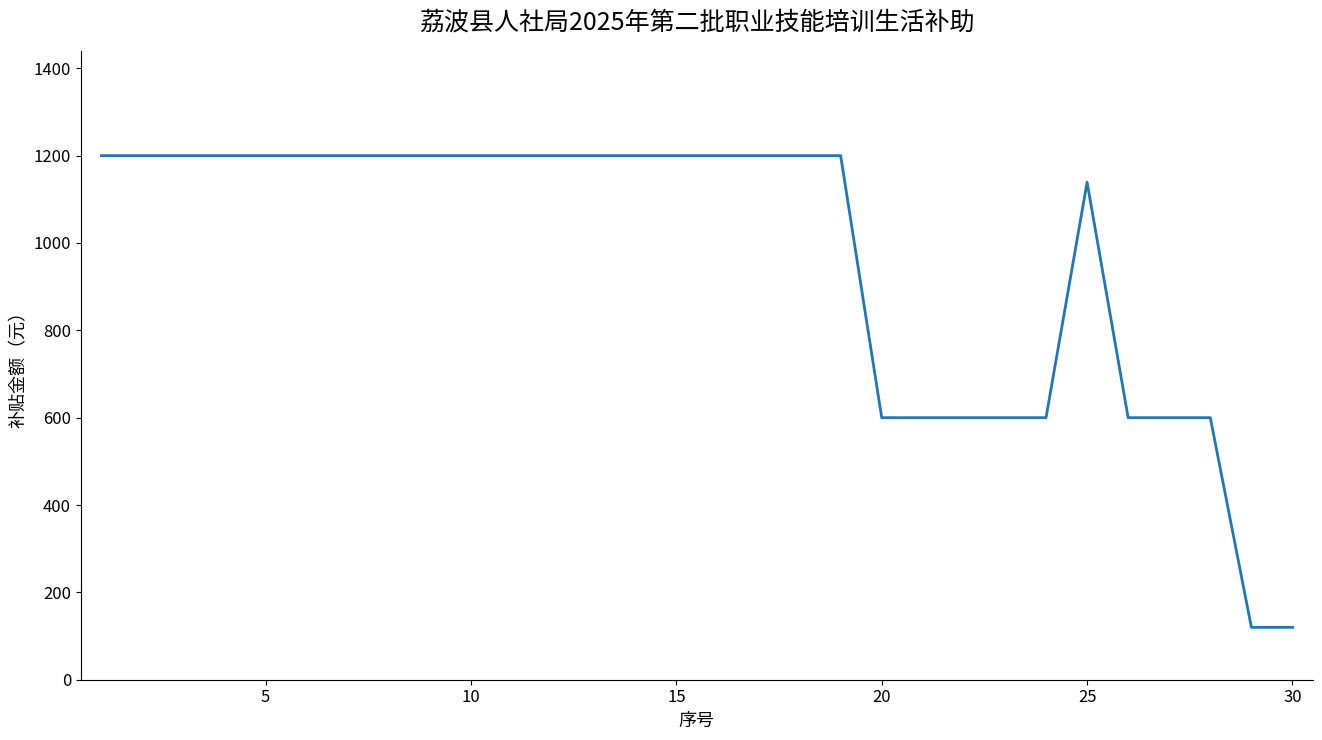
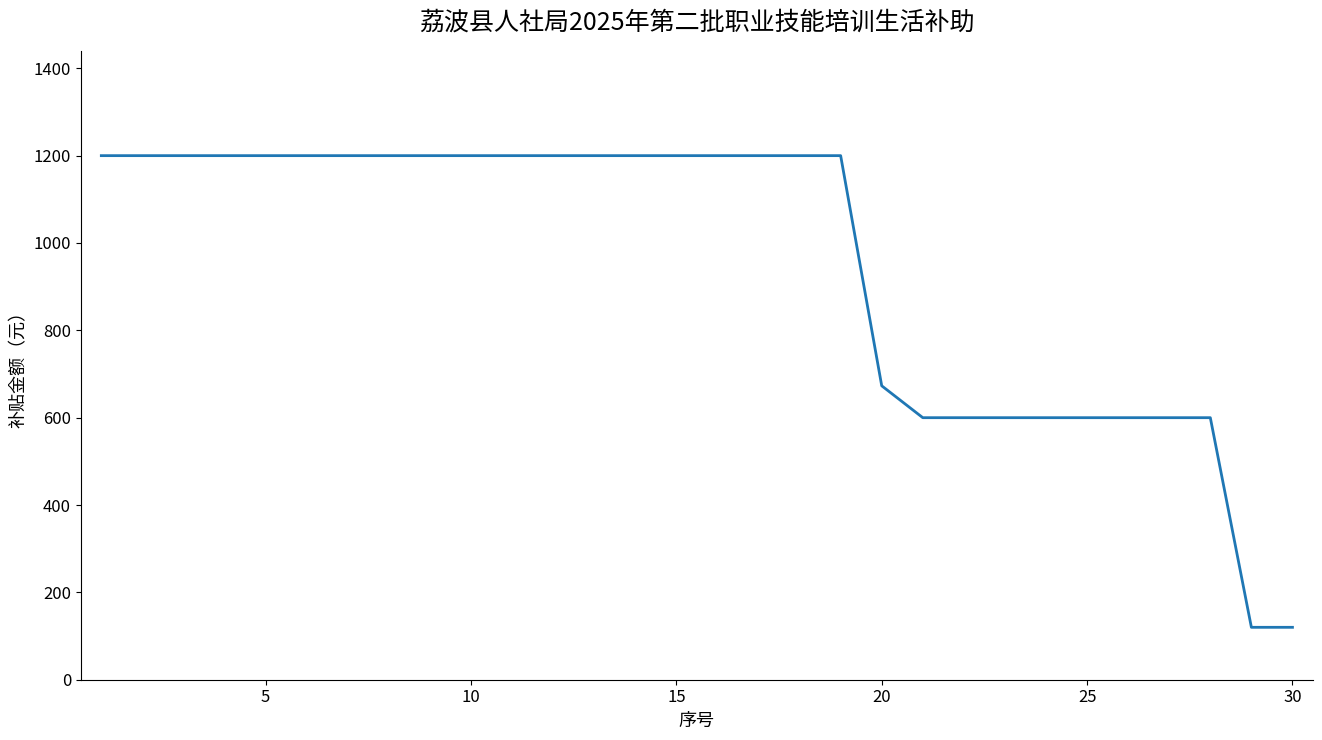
20: 600 -> 670
25: 1140 -> 600
